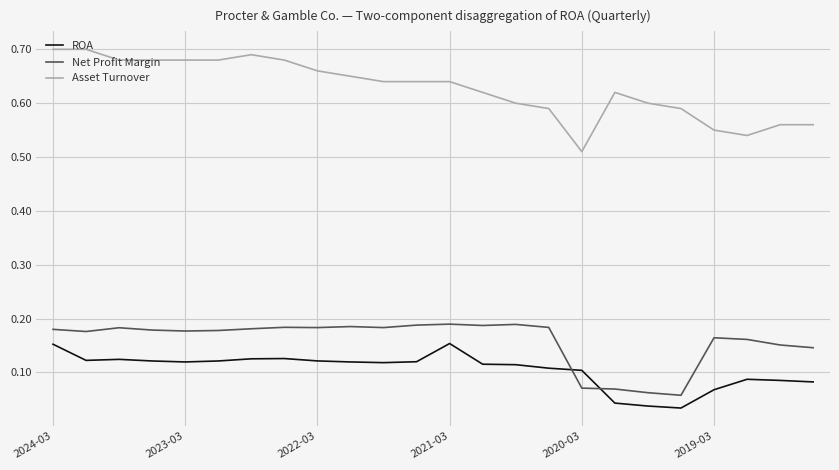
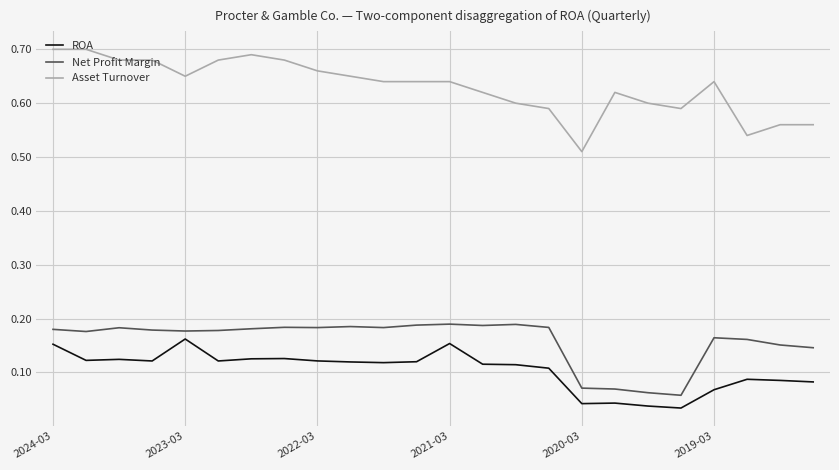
ROA, 2023-03: 0.12 -> 0.16
Asset Turnover, 2023-03: 0.68 -> 0.65
ROA, 2020-03: 0.10 -> 0.04
Asset Turnover, 2019-03: 0.55 -> 0.64
